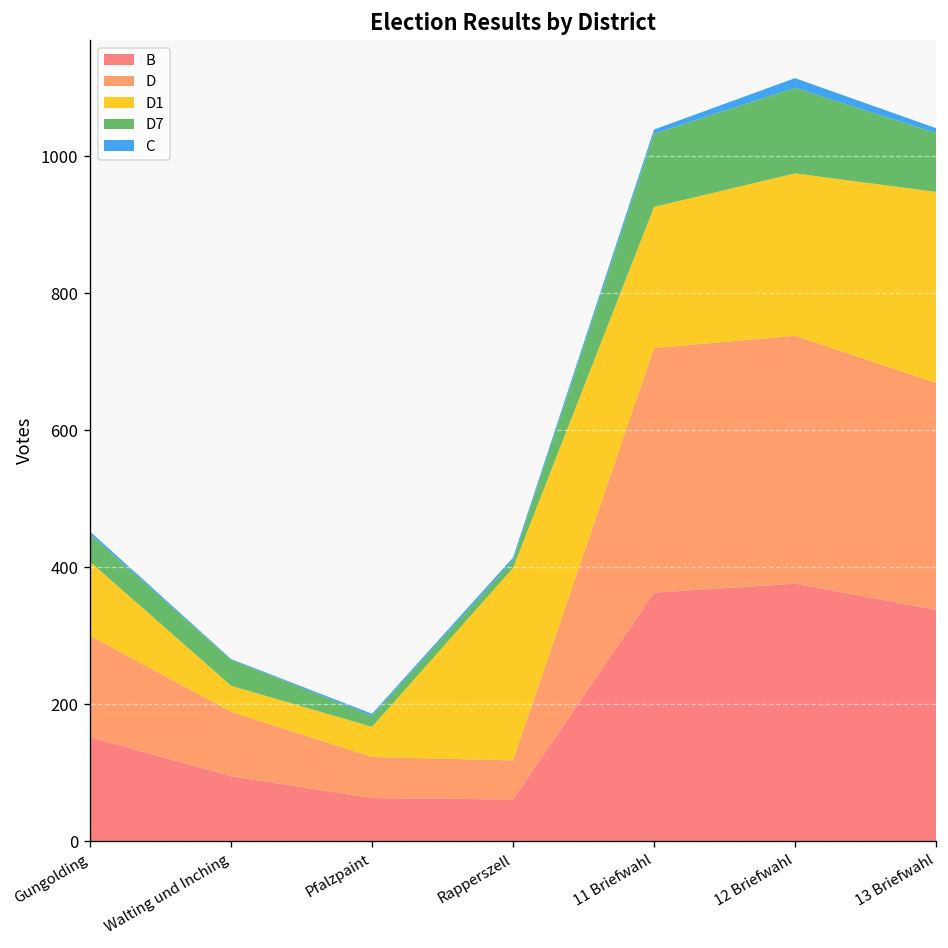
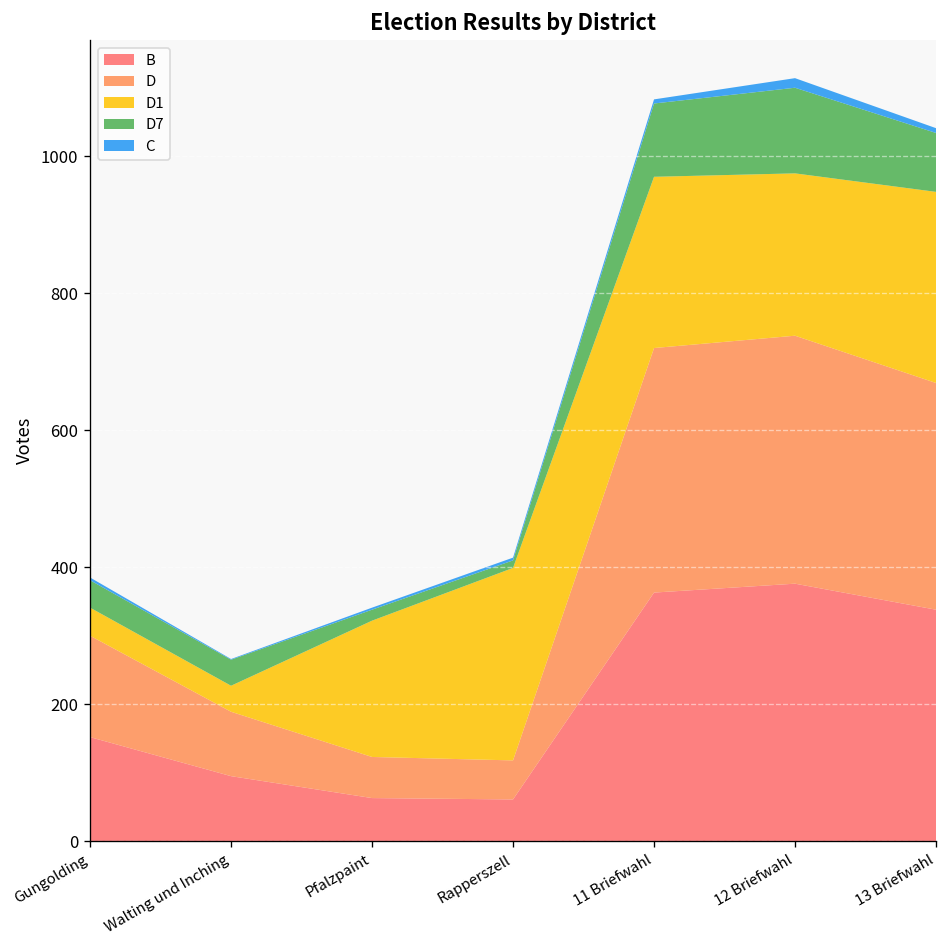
D1, Gungolding: 110 -> 40
D1, Pfalzpaint: 40 -> 200
D1, 11 Briefwahl: 210 -> 250
